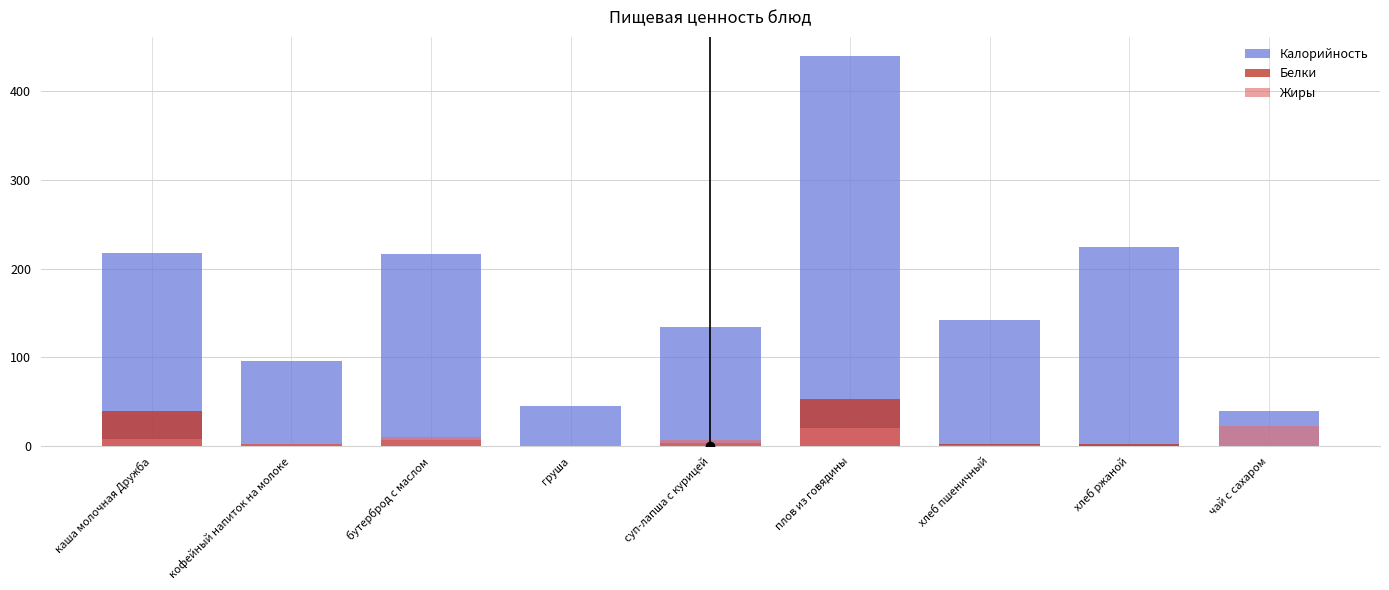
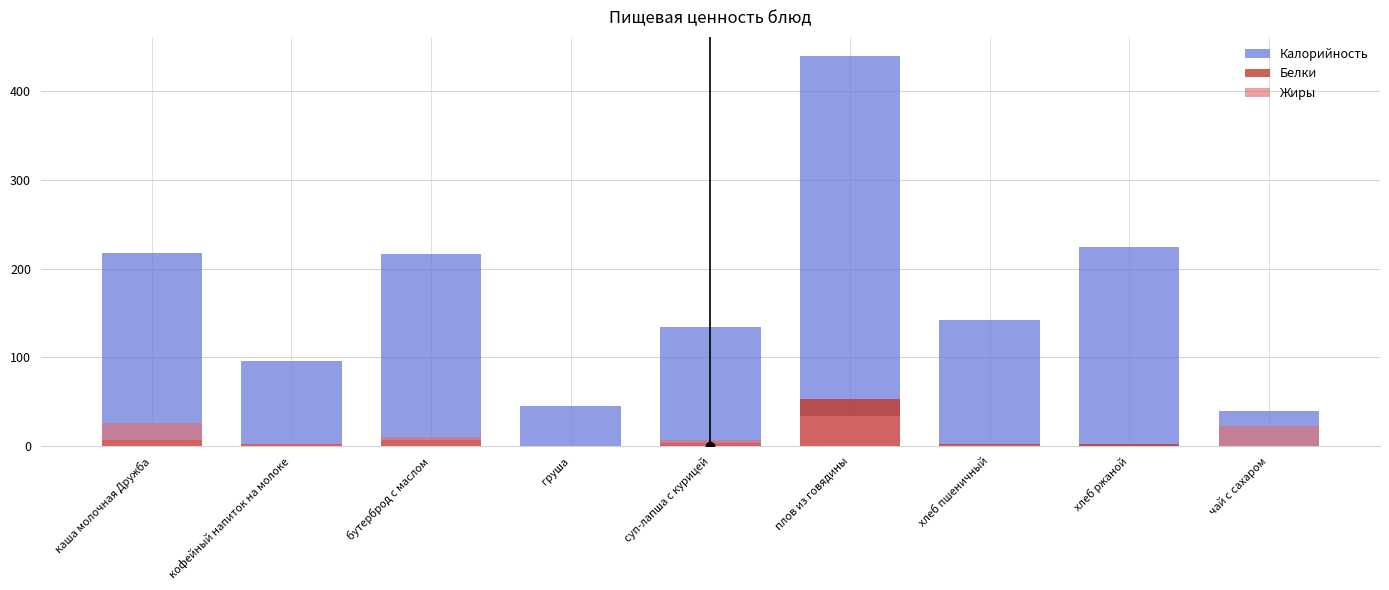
Белки, каша молочная Дружба: 40 -> 10
Жиры, каша молочная Дружба: 10 -> 30
Жиры, плов из говядины: 20 -> 30
